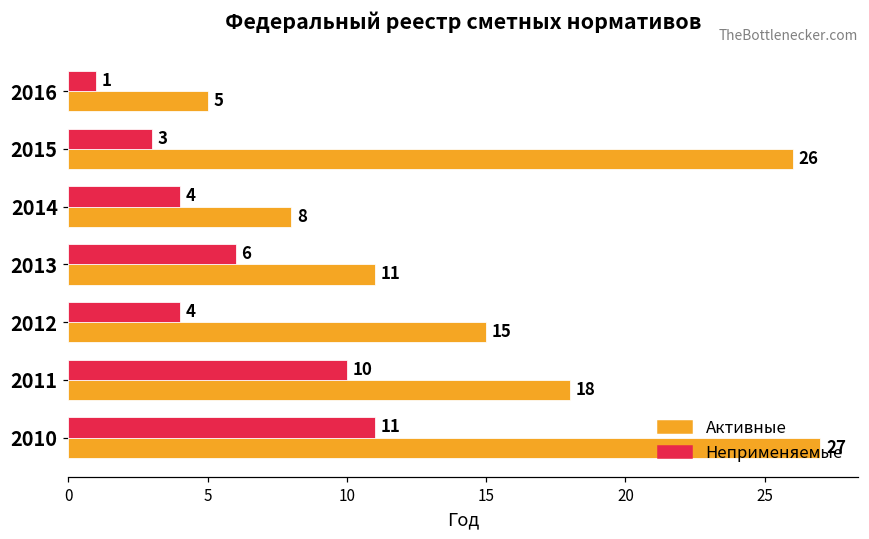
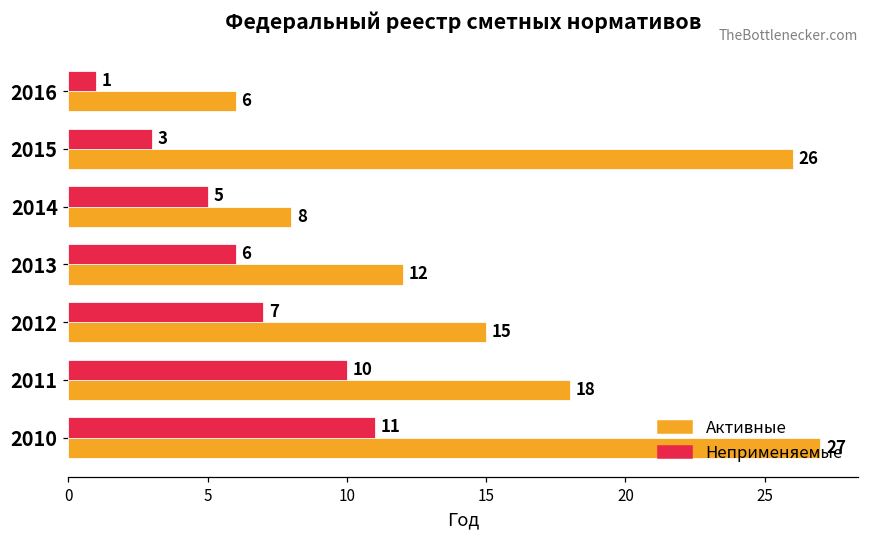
Активные, 2016: 5 -> 6
Неприменяемые, 2014: 4 -> 5
Активные, 2013: 11 -> 12
Неприменяемые, 2012: 4 -> 7
